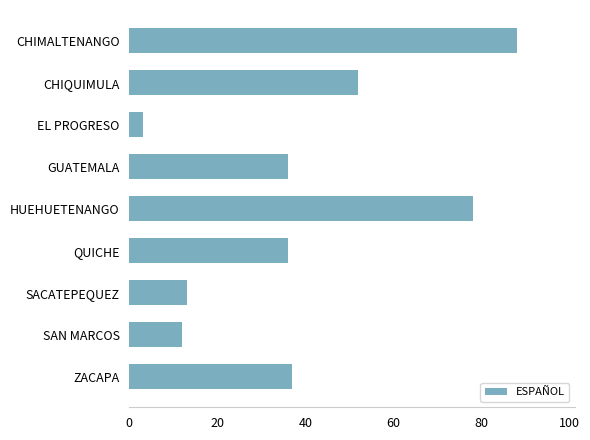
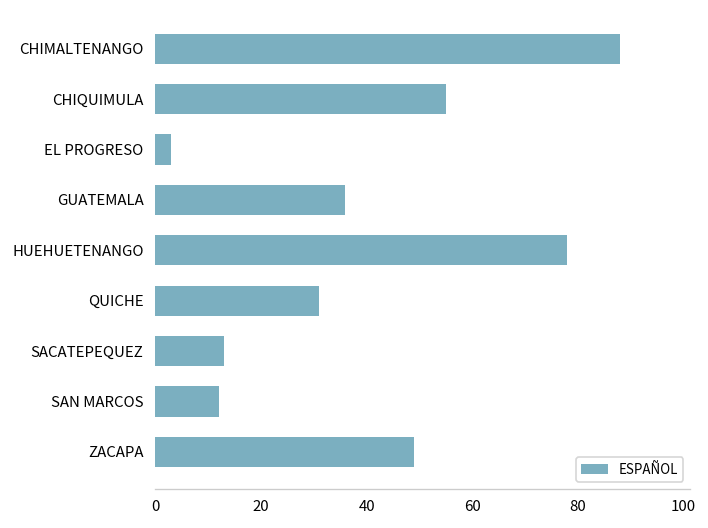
CHIQUIMULA: 52 -> 55
QUICHE: 36 -> 31
ZACAPA: 37 -> 49
